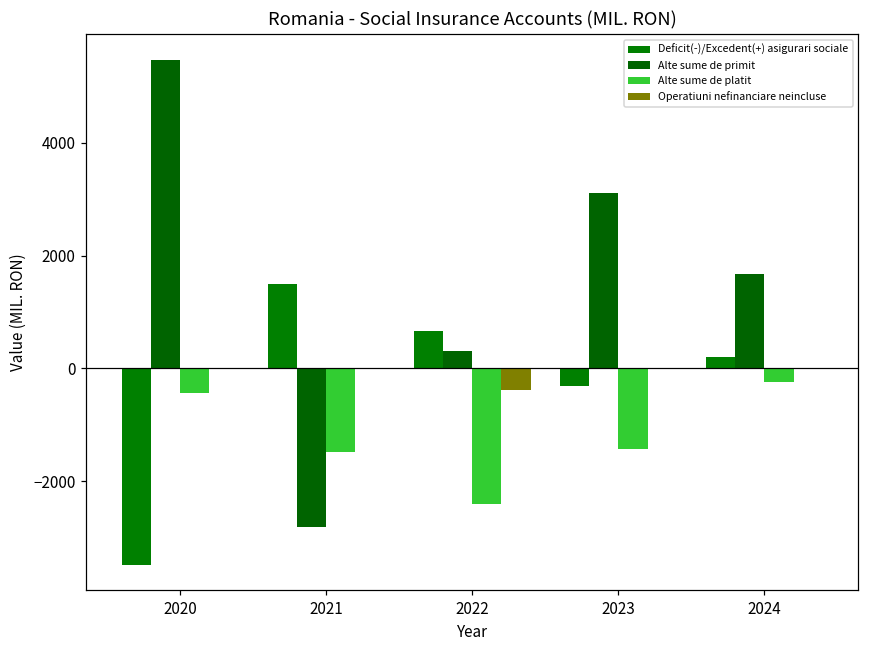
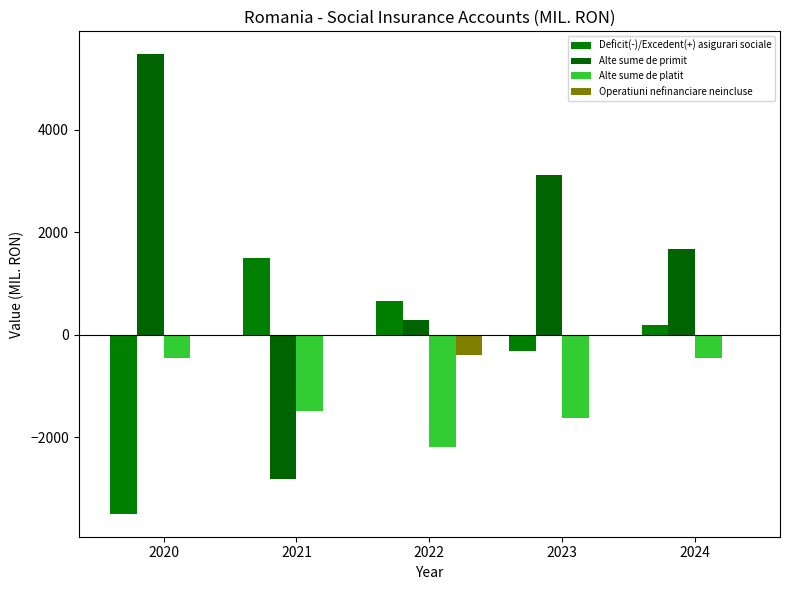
Alte sume de platit, 2022: -2400 -> -2200
Alte sume de platit, 2023: -1400 -> -1600
Alte sume de platit, 2024: -200 -> -400
